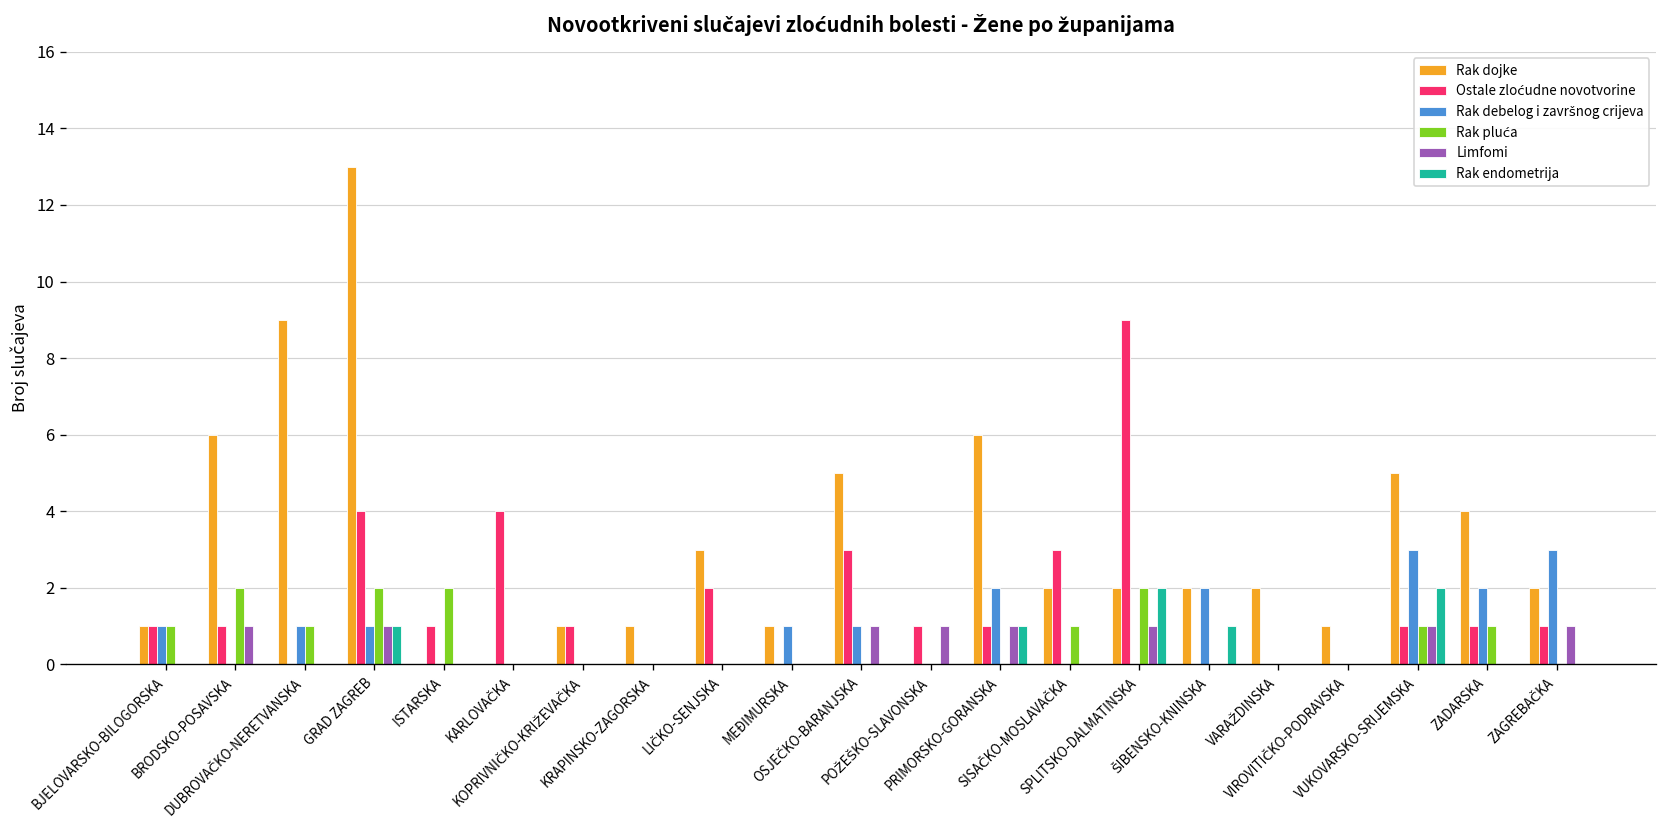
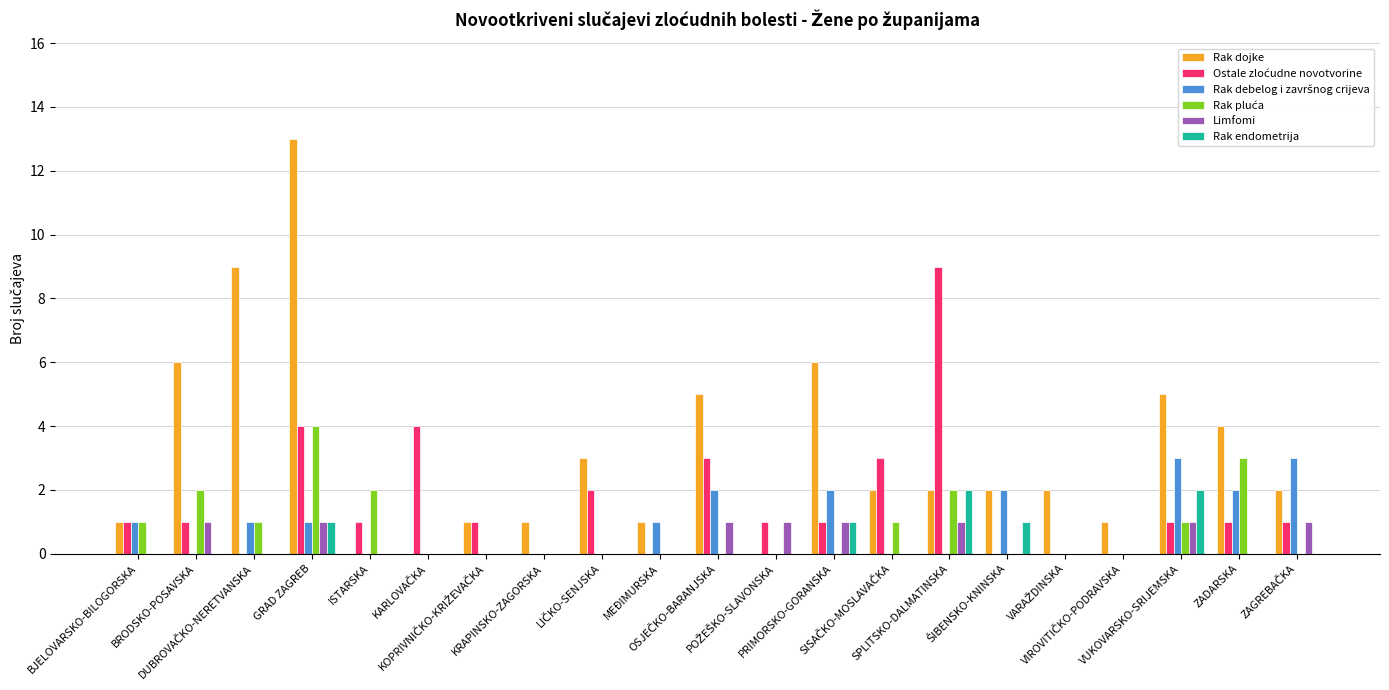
Rak pluća, GRAD ZAGREB: 2 -> 4
Rak debelog i završnog crijeva, OSJEČKO-BARANJSKA: 1 -> 2
Rak pluća, ZADARSKA: 1 -> 3
